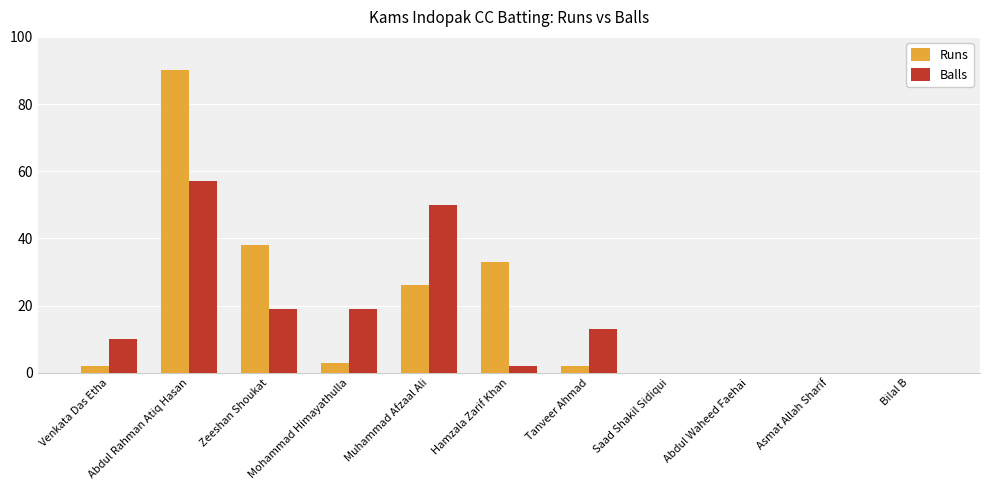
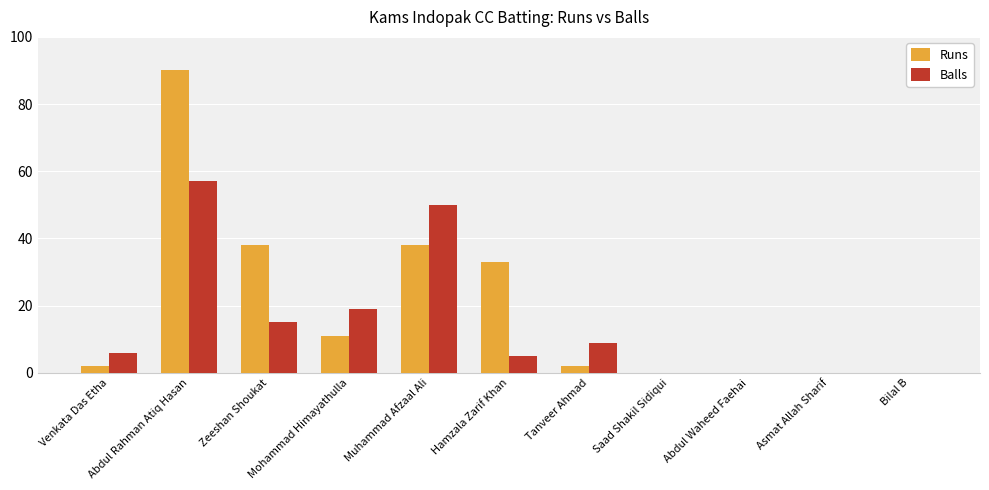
Balls, Venkata Das Etha: 10 -> 6
Balls, Zeeshan Shoukat: 19 -> 15
Runs, Mohammad Himayathulla: 3 -> 11
Runs, Muhammad Afzaal Ali: 26 -> 38
Balls, Hamzala Zarif Khan: 2 -> 5
Balls, Tanveer Ahmad: 13 -> 9
